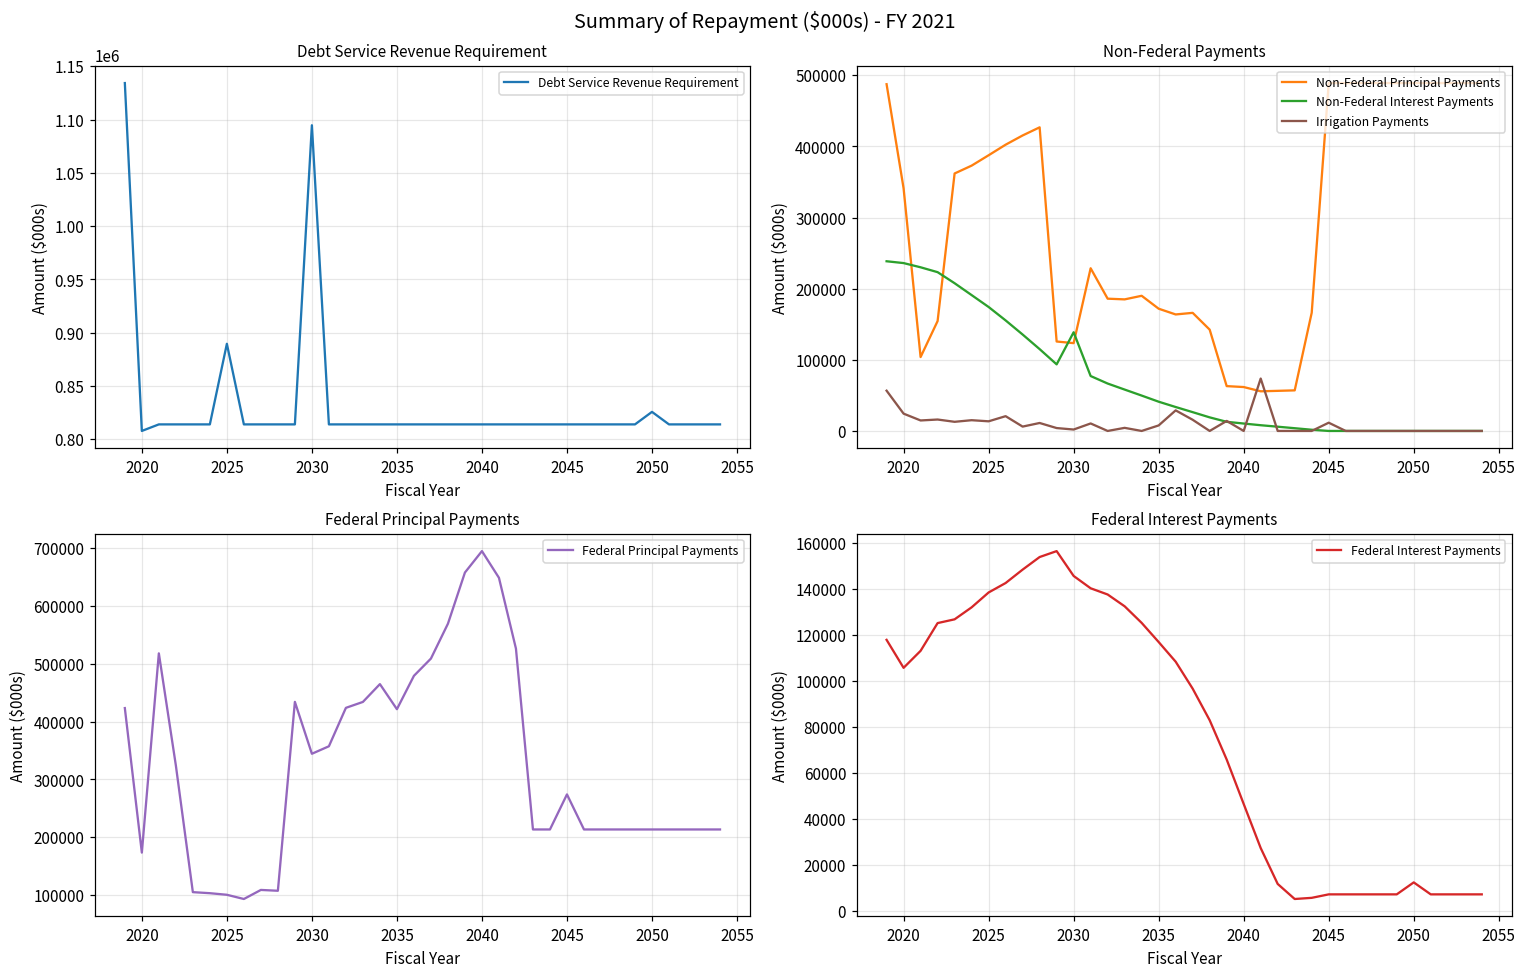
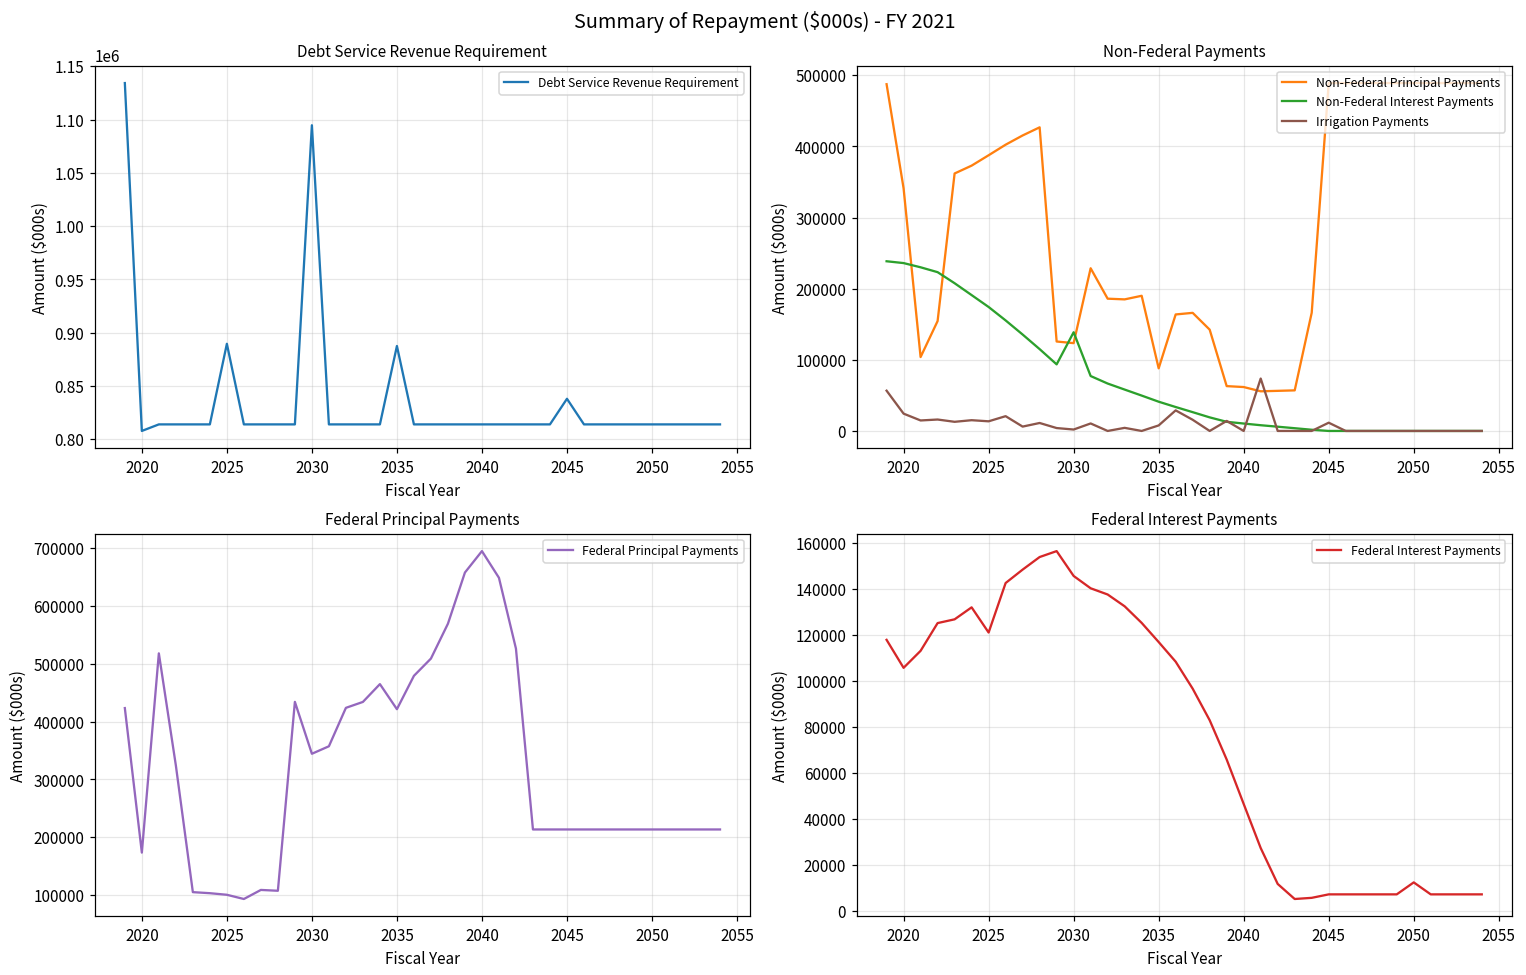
Debt Service Revenue Requirement, 2035: 810000 -> 890000
Debt Service Revenue Requirement, 2045: 810000 -> 840000
Debt Service Revenue Requirement, 2050: 830000 -> 810000
Non-Federal Payments, Non-Federal Principal Payments, 2035: 170000 -> 90000
Federal Principal Payments, 2045: 270000 -> 210000
Federal Interest Payments, 2025: 138000 -> 121000
